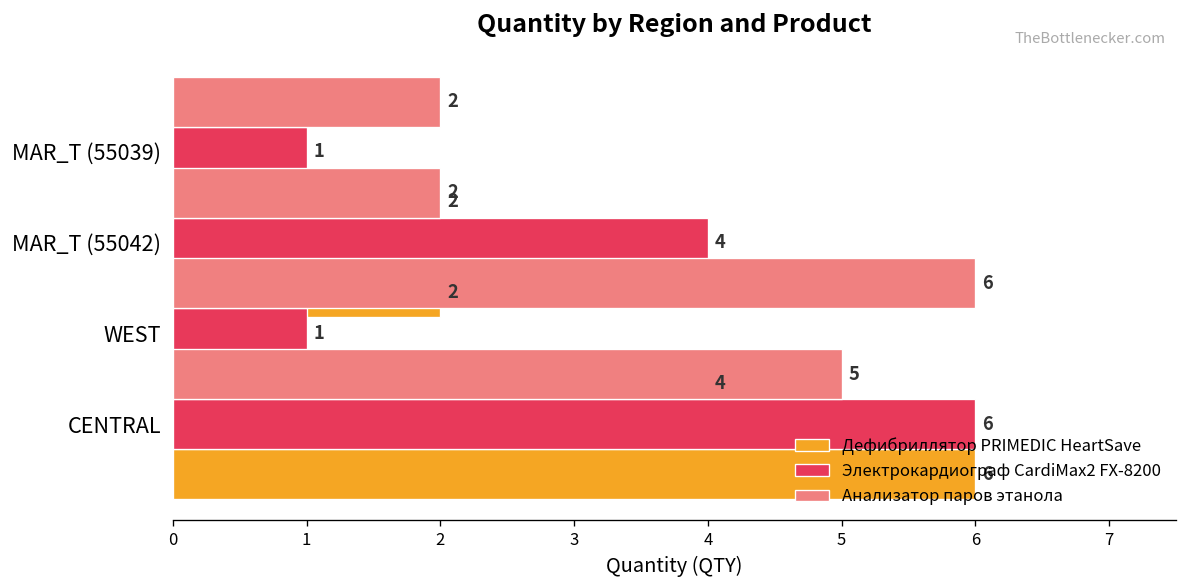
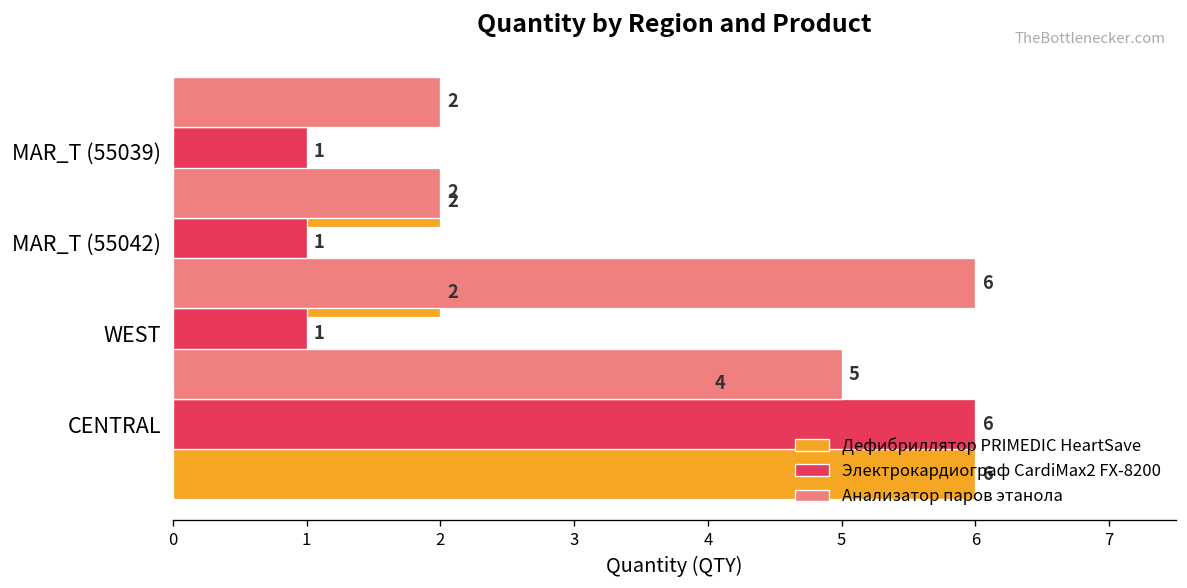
Электрокардиограф CardiMax2 FX-8200, MAR_T (55042): 4 -> 1
